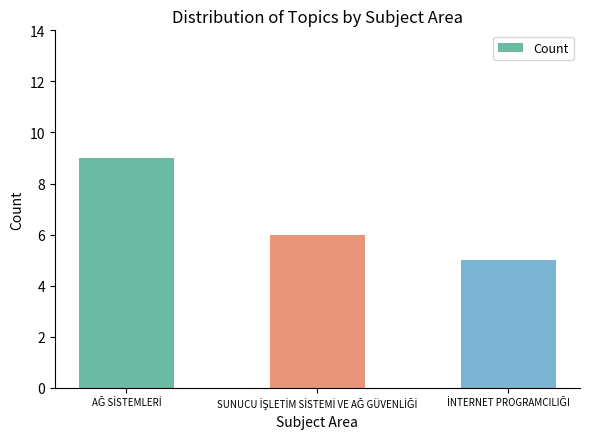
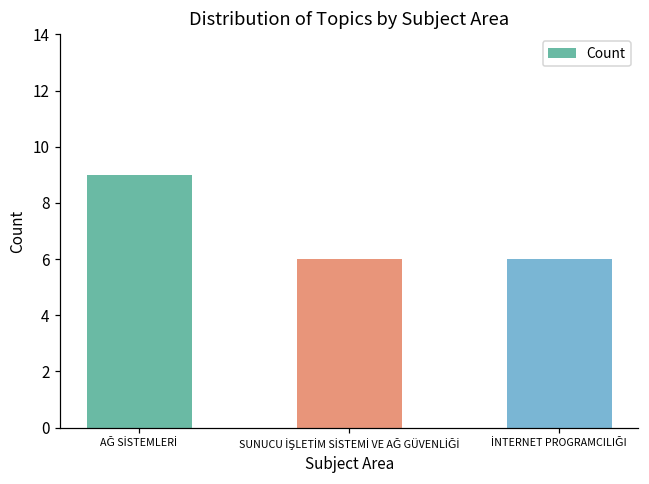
İNTERNET PROGRAMCILIĞI: 5 -> 6
